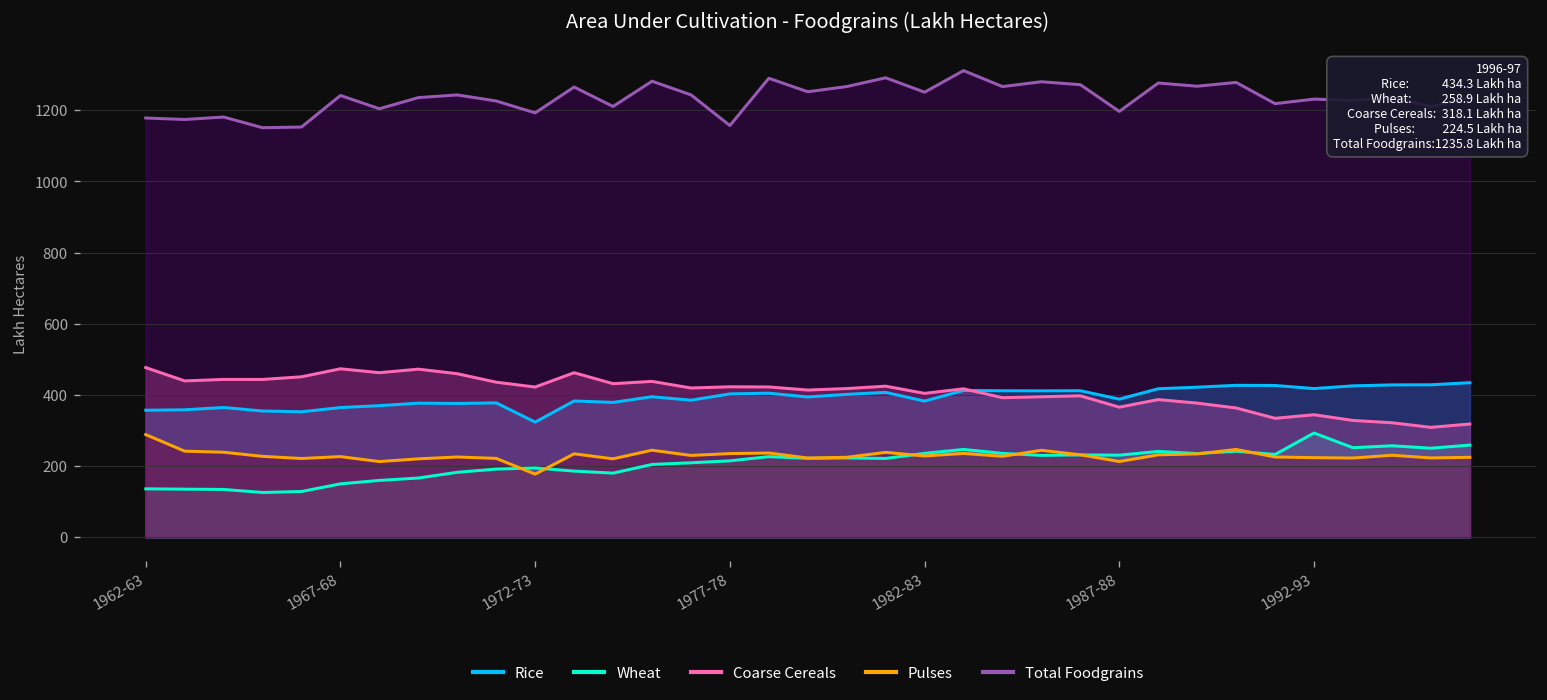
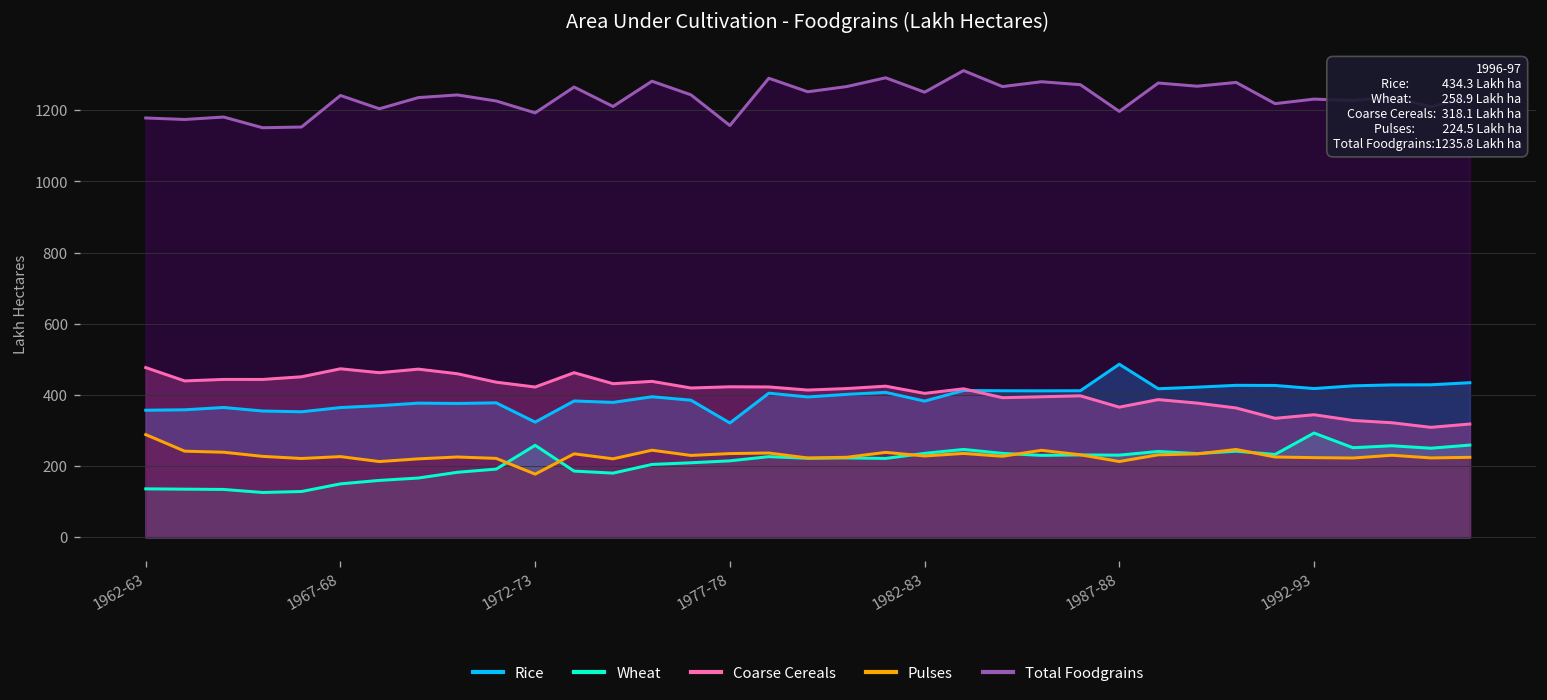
Wheat, 1972-73: 190 -> 260
Rice, 1977-78: 400 -> 320
Rice, 1987-88: 390 -> 490
